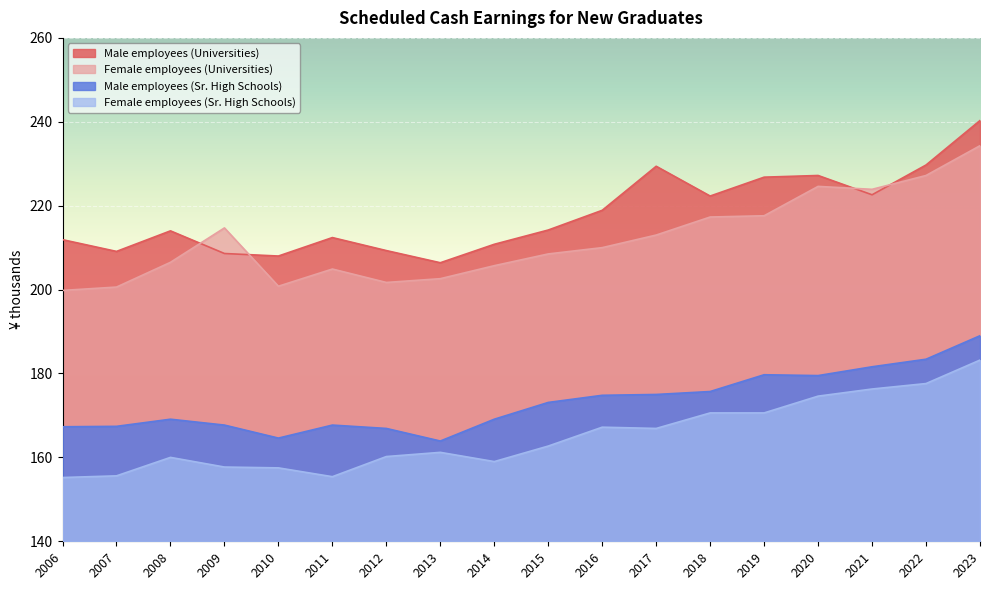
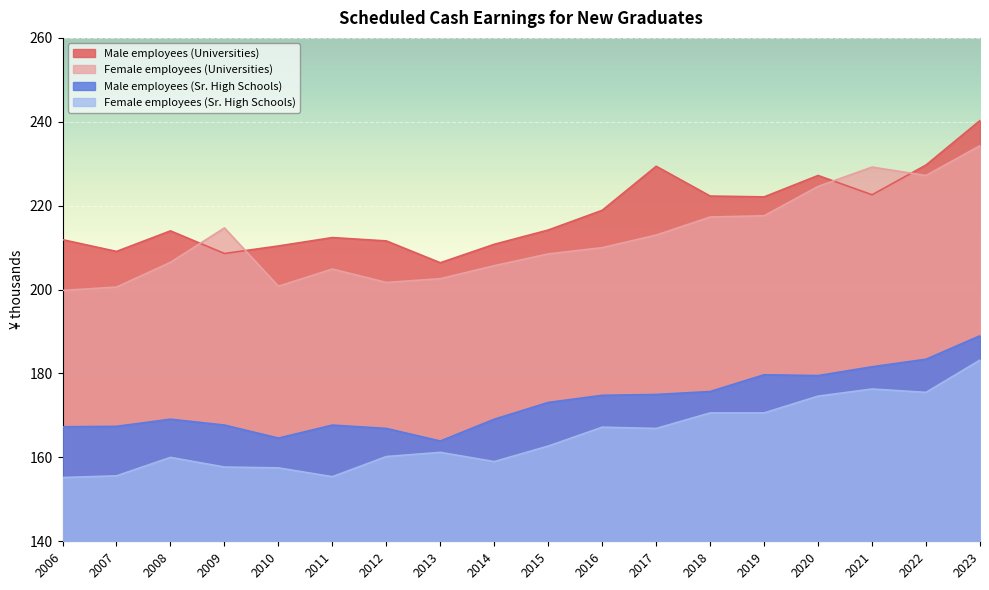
Male employees (Universities), 2010: 208 -> 210
Male employees (Universities), 2012: 209 -> 212
Male employees (Universities), 2019: 227 -> 222
Female employees (Universities), 2021: 224 -> 229
Female employees (Sr. High Schools), 2022: 178 -> 176
